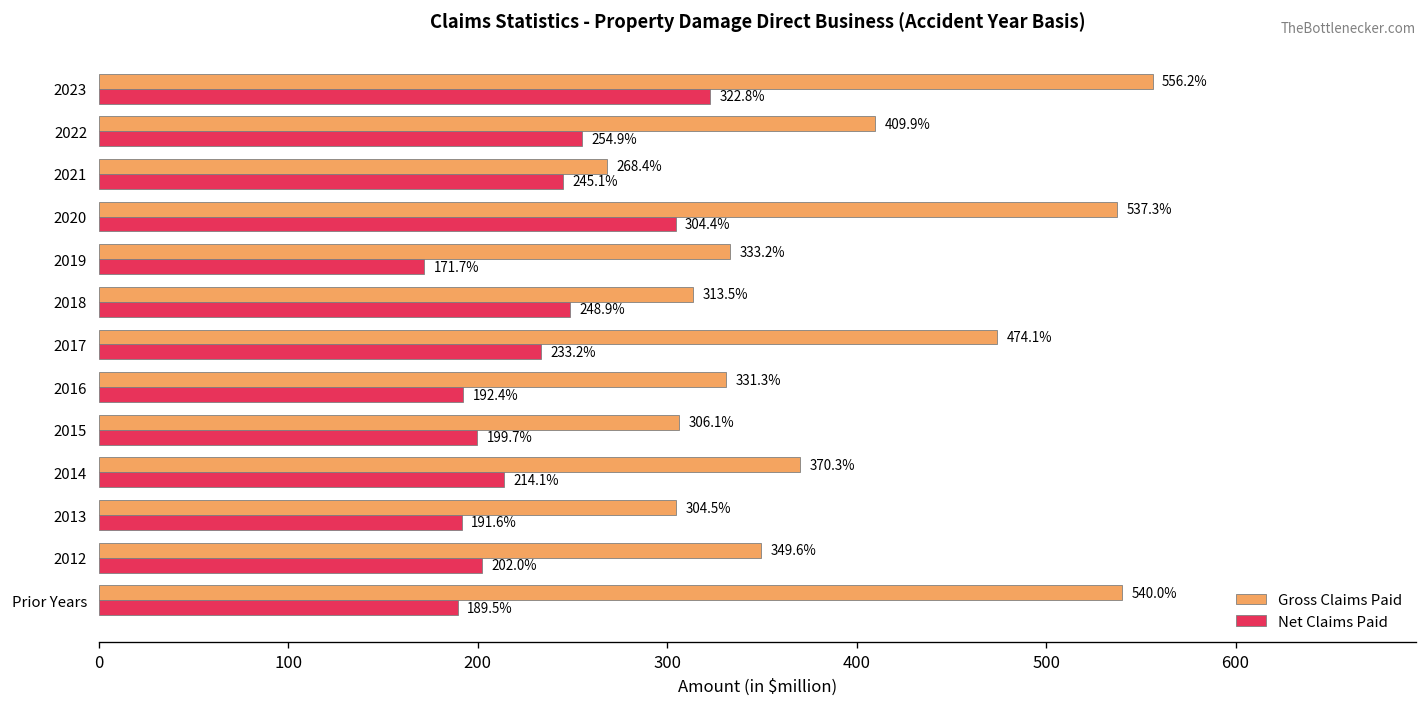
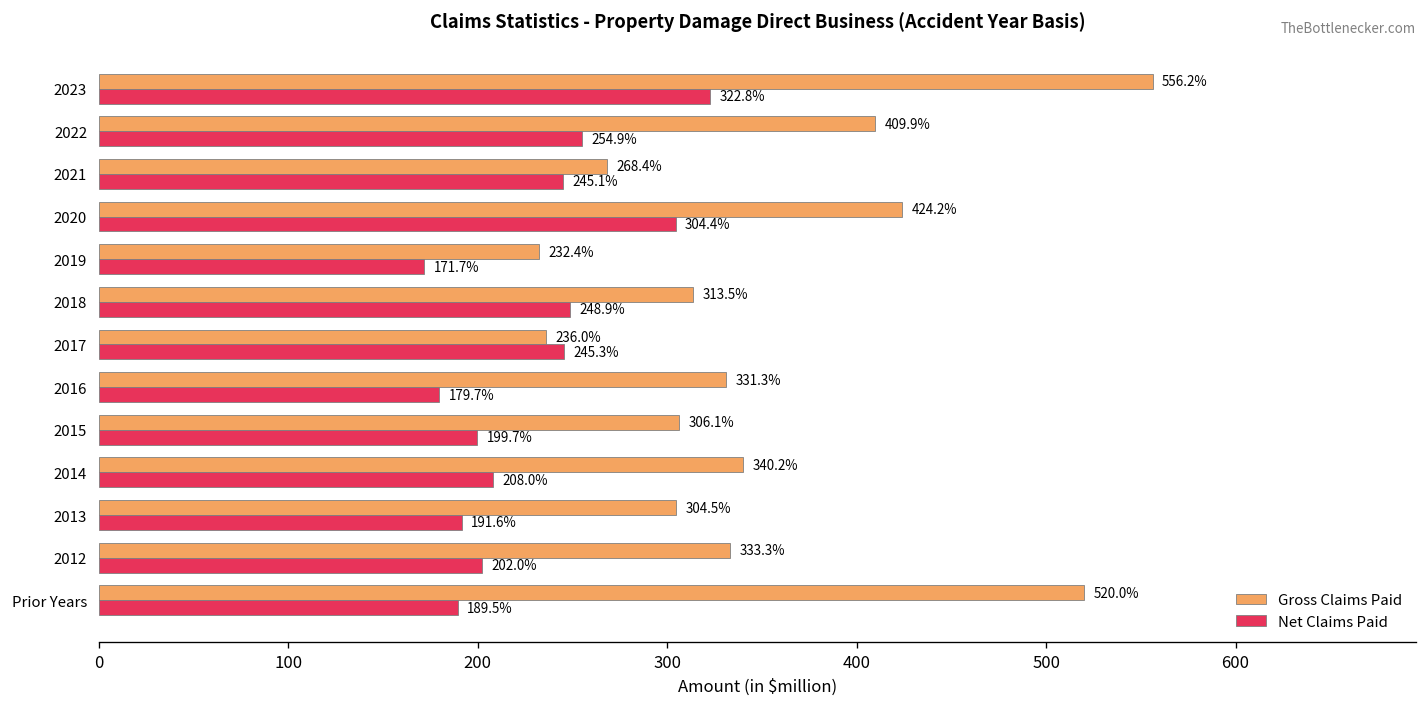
Gross Claims Paid, 2020: 537.3% -> 424.2%
Gross Claims Paid, 2019: 333.2% -> 232.4%
Gross Claims Paid, 2017: 474.1% -> 236.0%
Net Claims Paid, 2017: 233.2% -> 245.3%
Net Claims Paid, 2016: 192.4% -> 179.7%
Gross Claims Paid, 2014: 370.3% -> 340.2%
Net Claims Paid, 2014: 214.1% -> 208.0%
Gross Claims Paid, 2012: 349.6% -> 333.3%
Gross Claims Paid, Prior Years: 540.0% -> 520.0%
